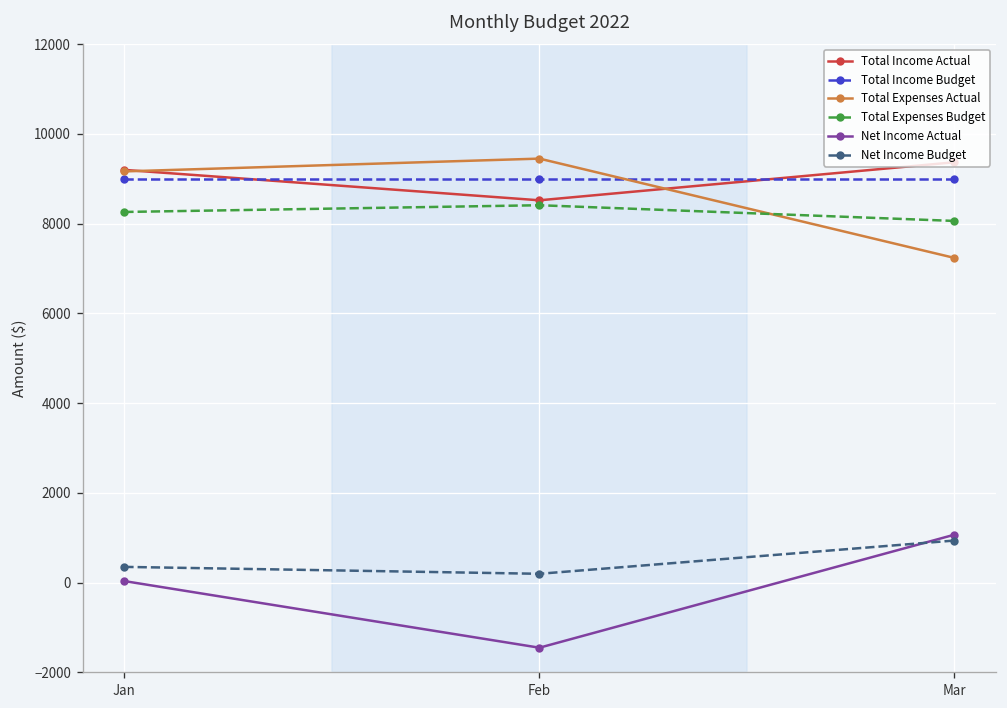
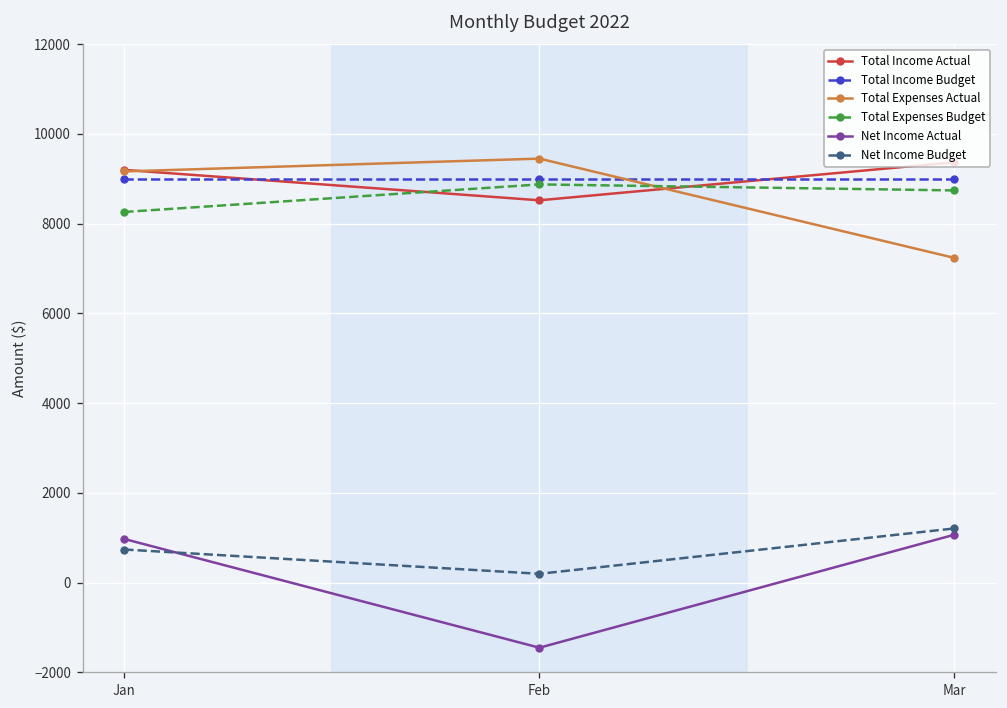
Net Income Actual, Jan: 0 -> 1000
Net Income Budget, Jan: 400 -> 700
Total Expenses Budget, Feb: 8400 -> 8900
Total Expenses Budget, Mar: 8100 -> 8700
Net Income Budget, Mar: 900 -> 1200
